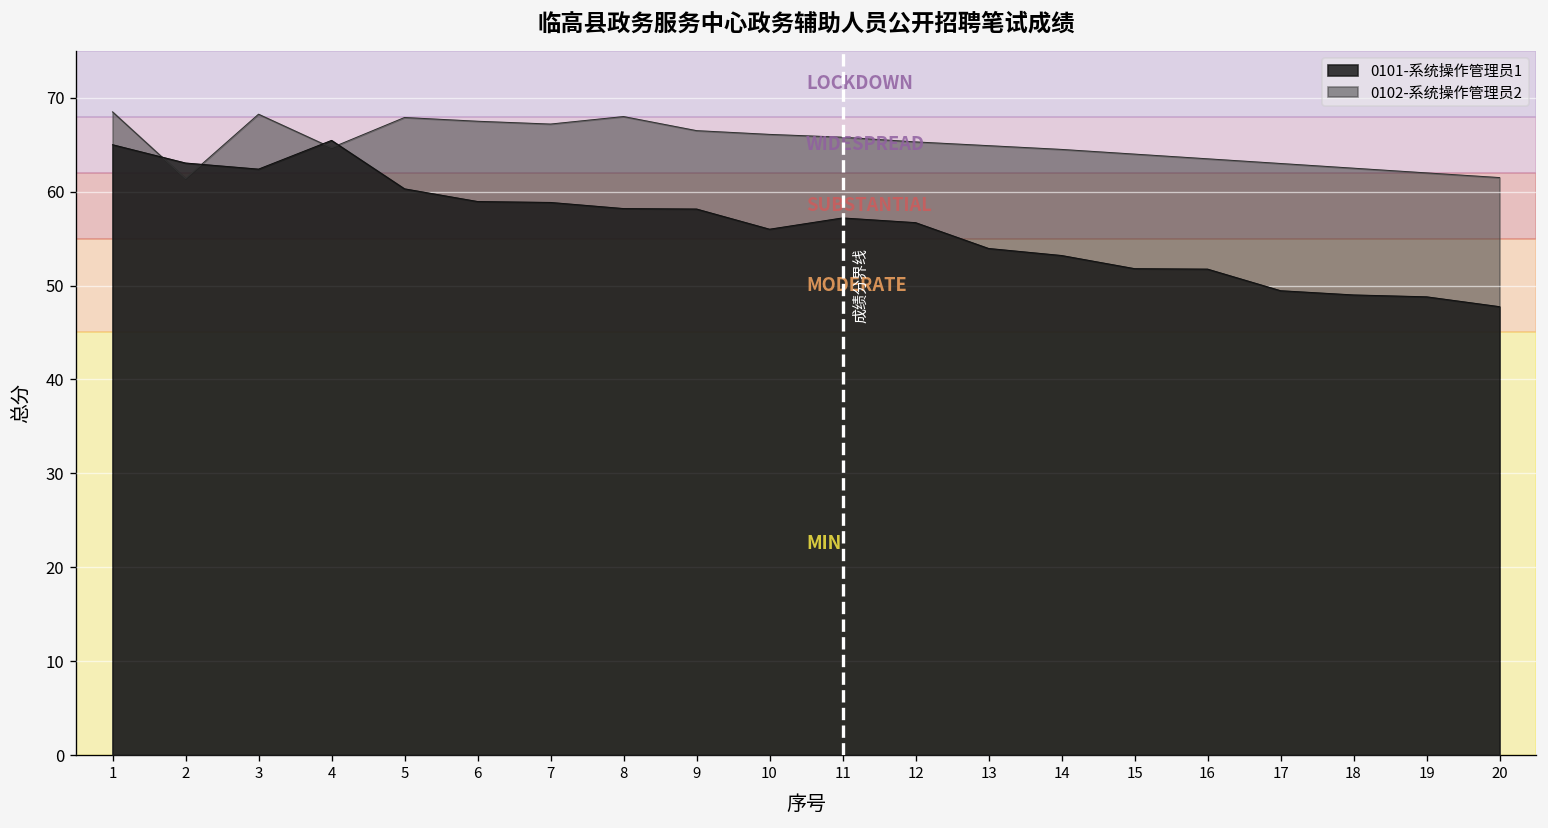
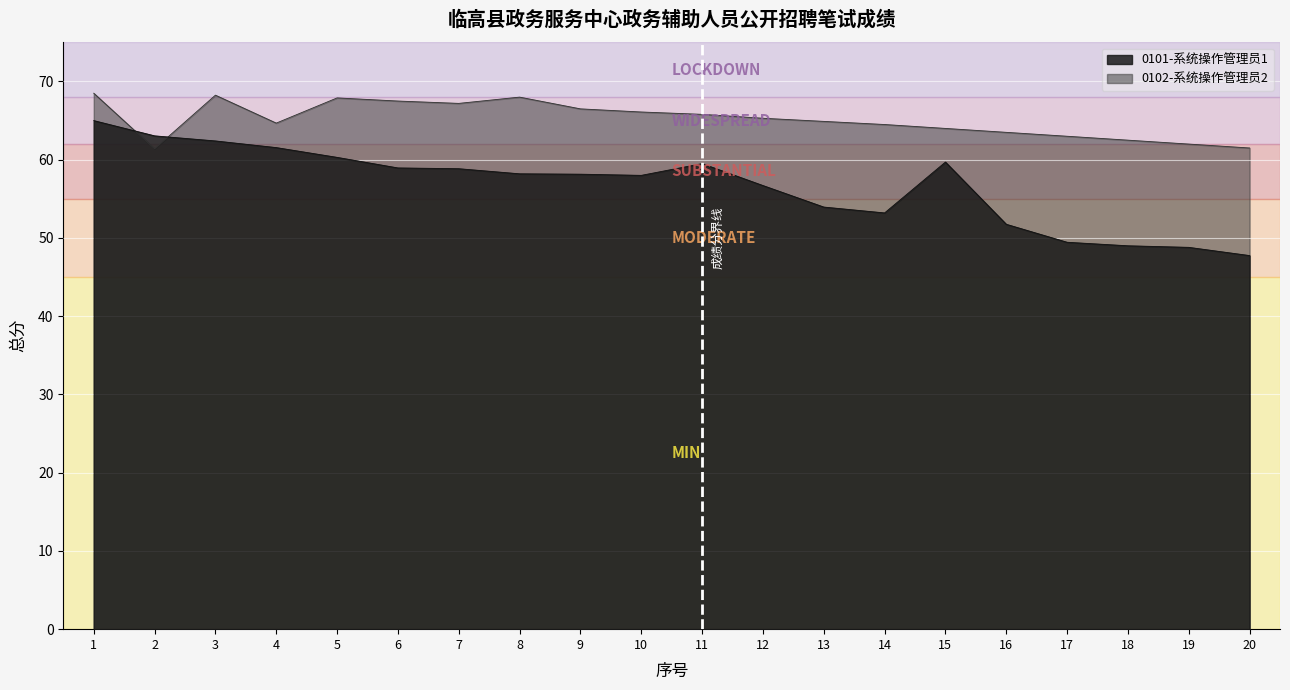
0101-系统操作管理员1, 4: 65 -> 62
0101-系统操作管理员1, 10: 56 -> 58
0101-系统操作管理员1, 11: 57 -> 60
0101-系统操作管理员1, 15: 52 -> 60
